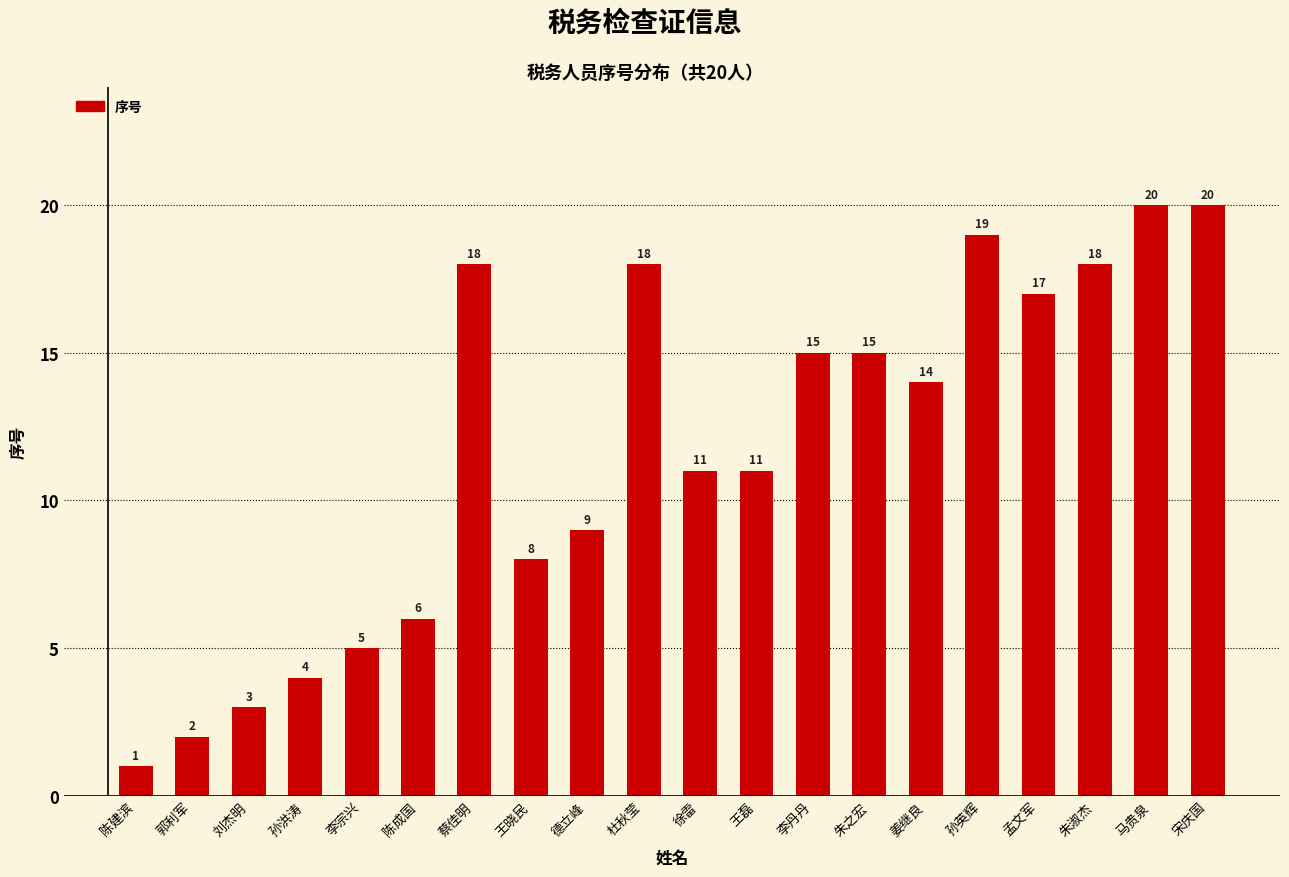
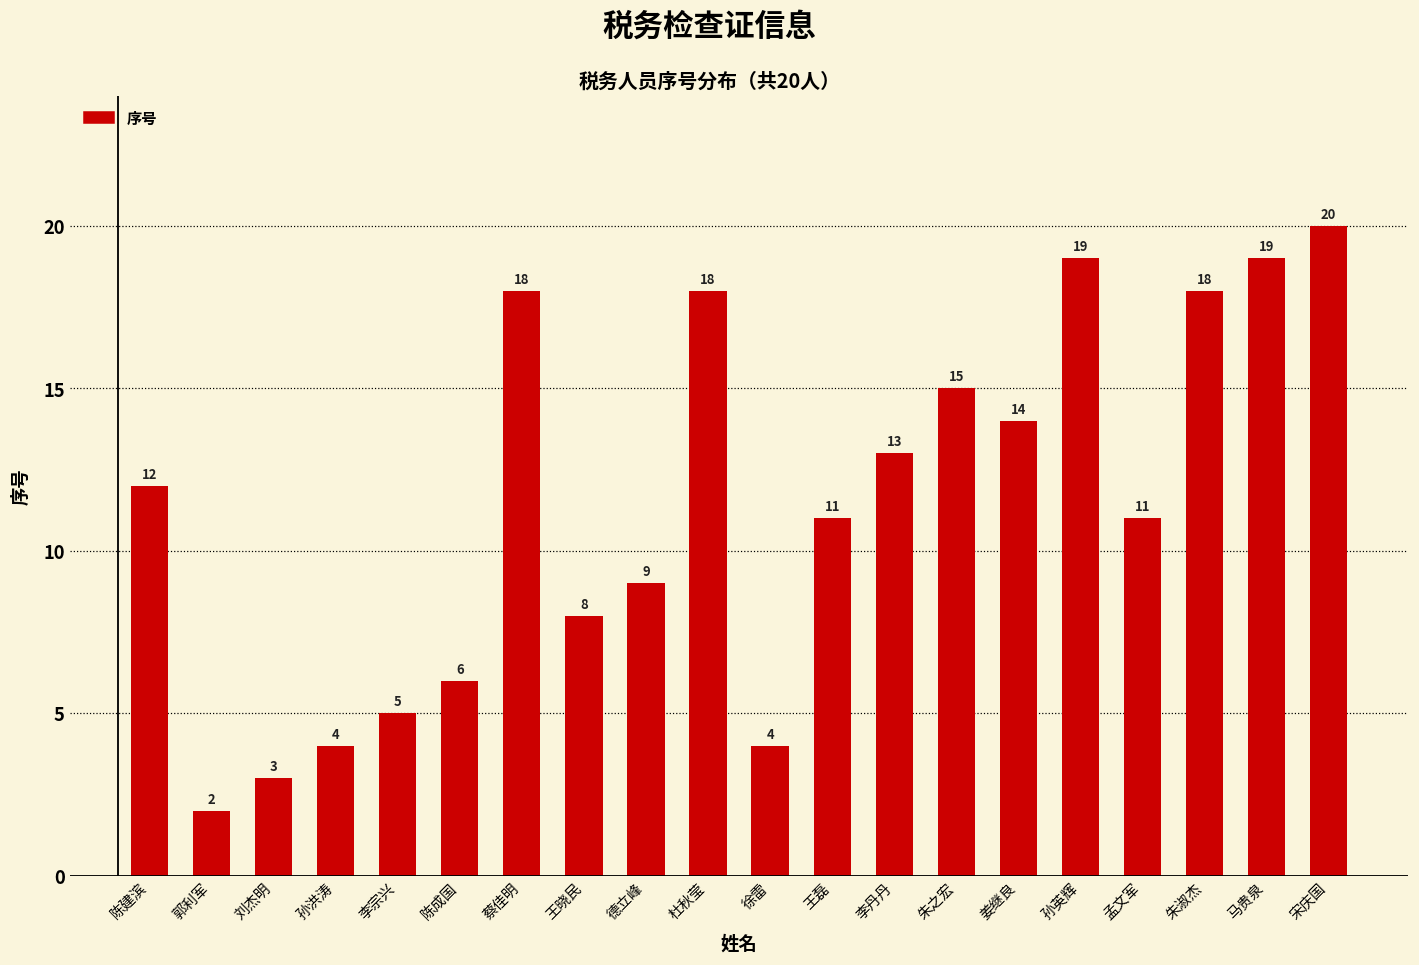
陈建滨: 1 -> 12
徐雷: 11 -> 4
李丹丹: 15 -> 13
孟文军: 17 -> 11
马贵泉: 20 -> 19
